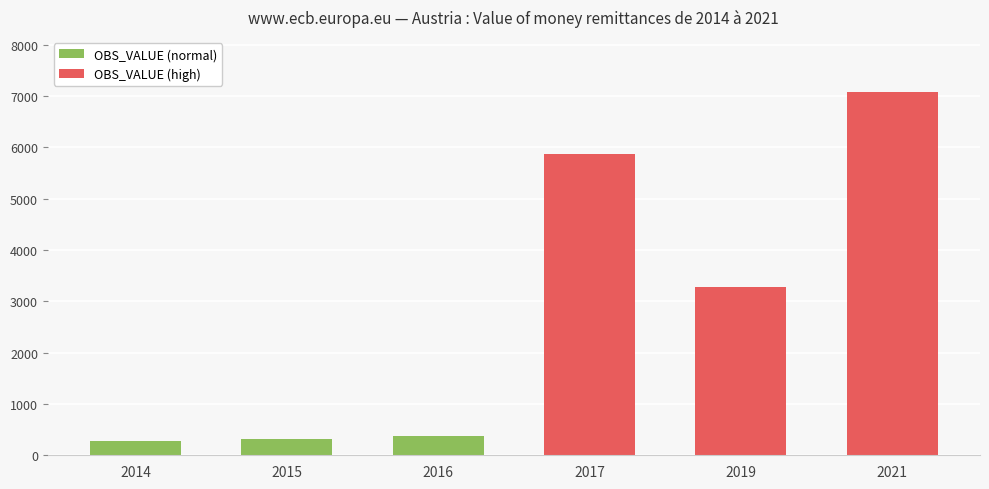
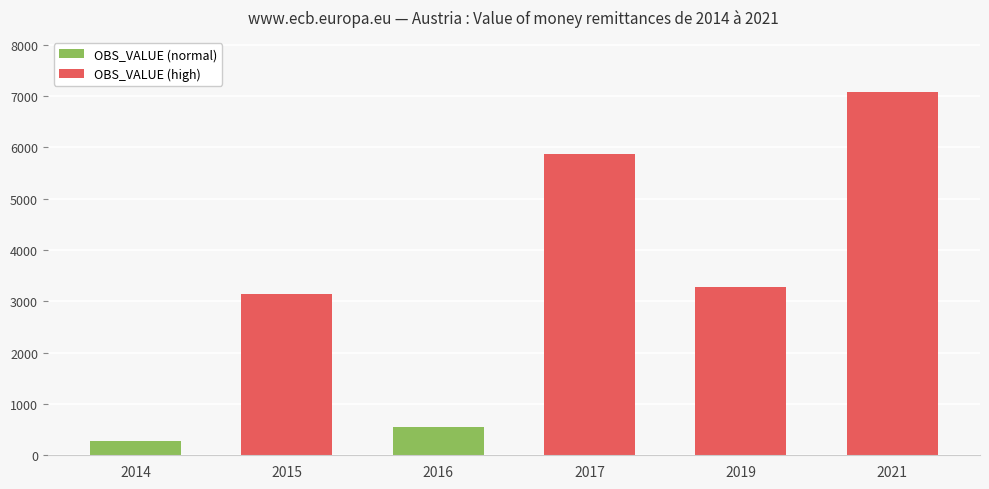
2015: 300 -> 3100
2016: 400 -> 600
